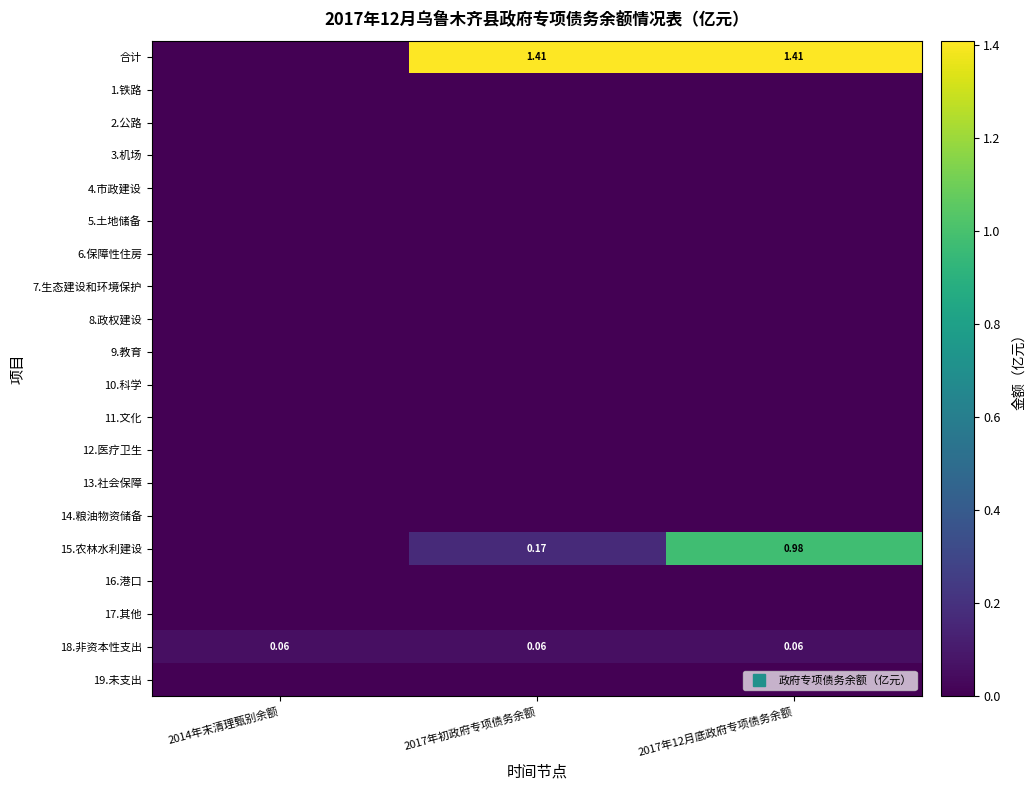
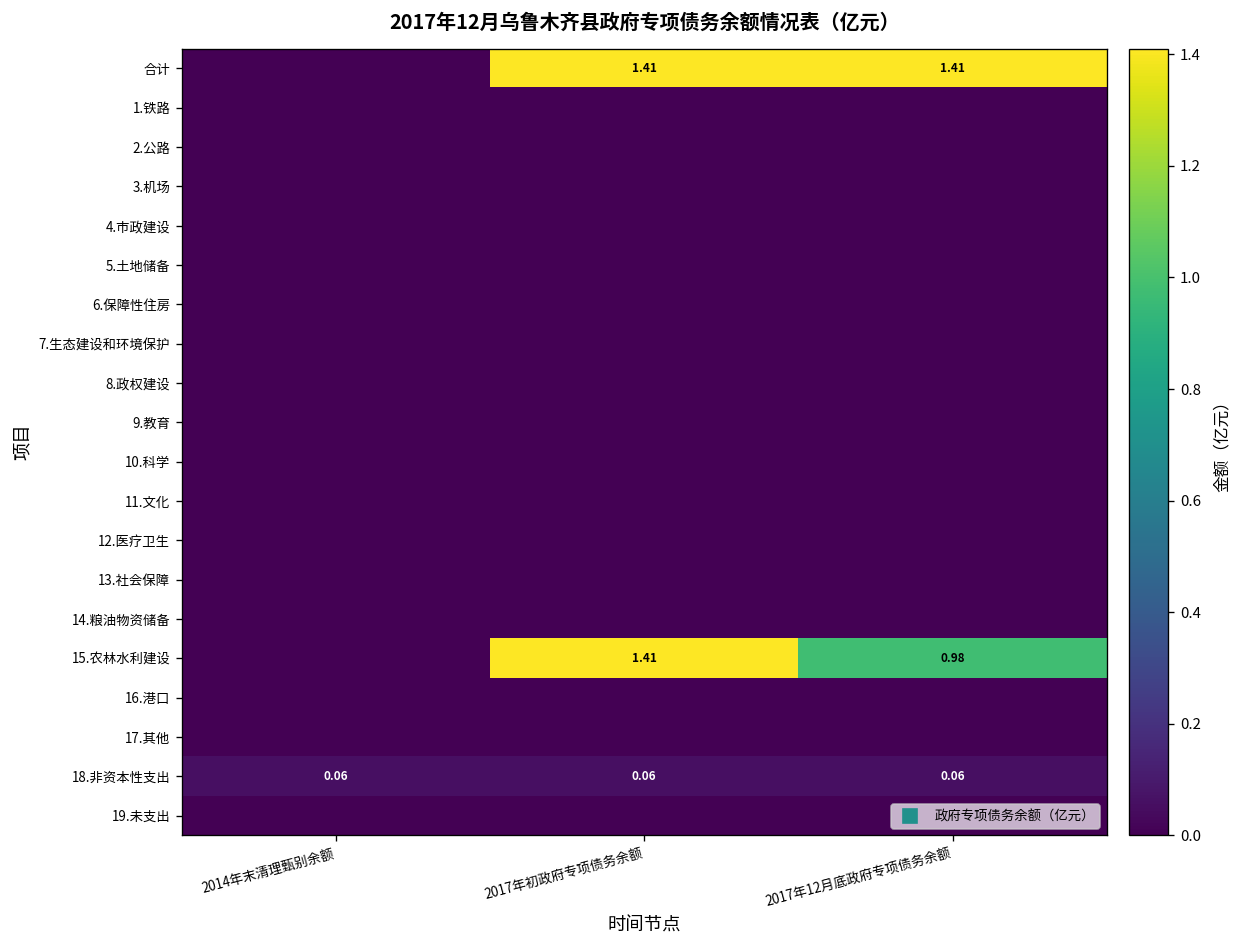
15.农林水利建设, 2017年初政府专项债务余额: 0.17 -> 1.41
